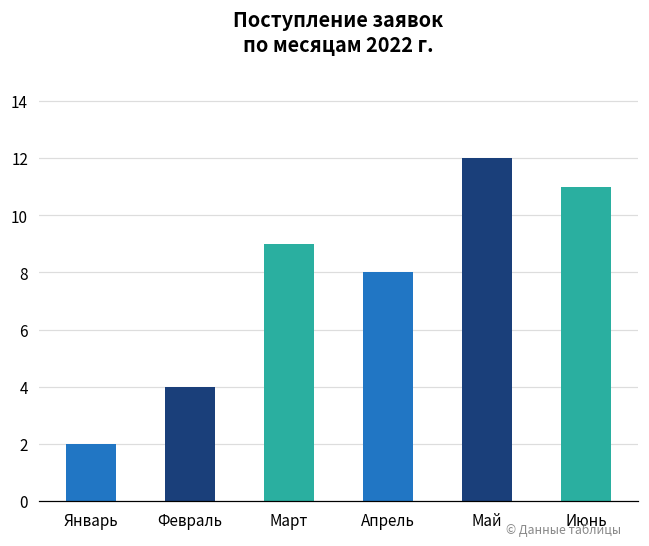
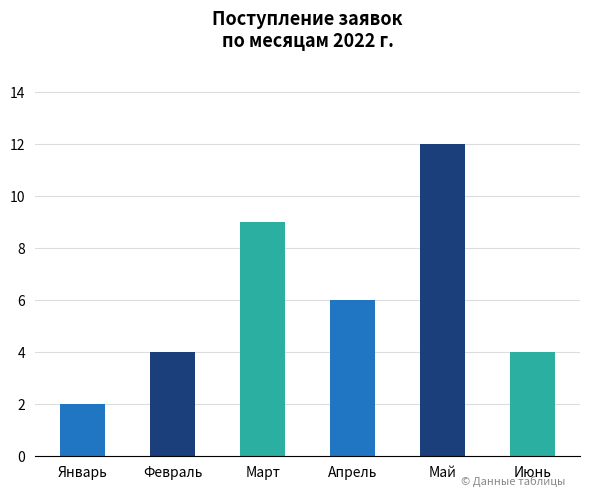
Апрель: 8 -> 6
Июнь: 11 -> 4
